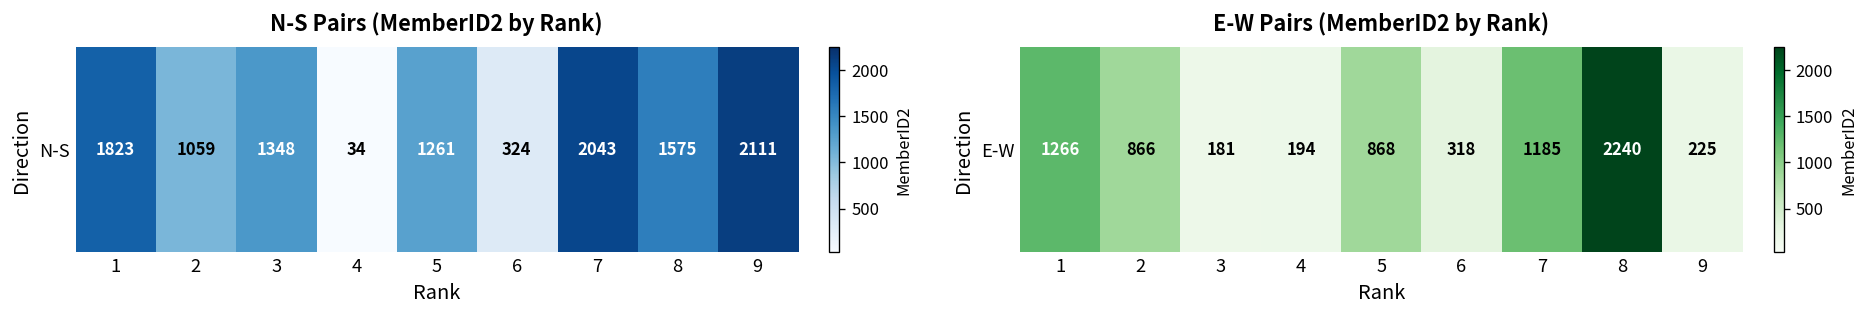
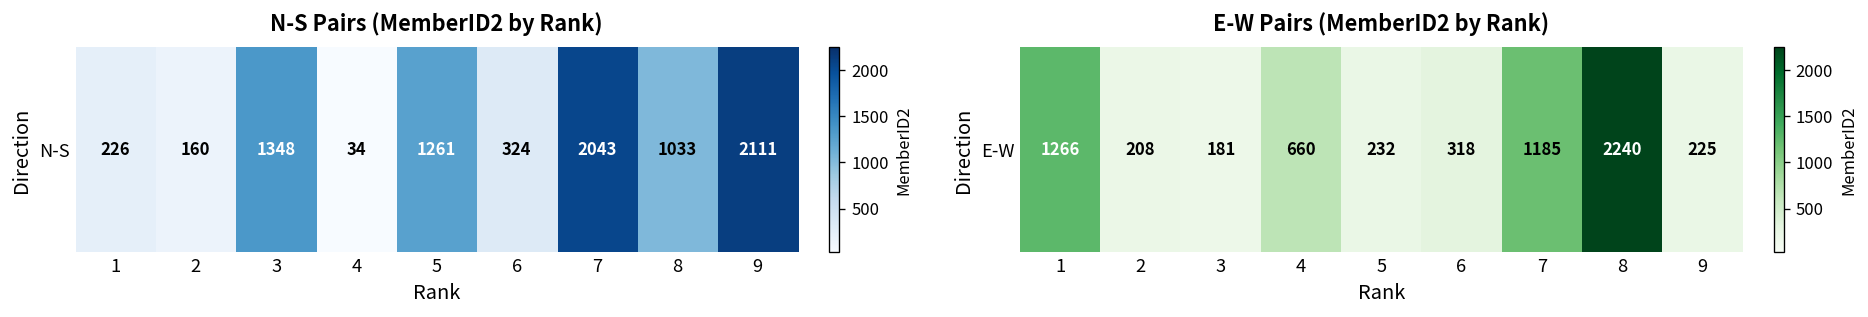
N-S Pairs (MemberID2 by Rank), N-S, 1: 1823 -> 226
N-S Pairs (MemberID2 by Rank), N-S, 2: 1059 -> 160
N-S Pairs (MemberID2 by Rank), N-S, 8: 1575 -> 1033
E-W Pairs (MemberID2 by Rank), E-W, 2: 866 -> 208
E-W Pairs (MemberID2 by Rank), E-W, 4: 194 -> 660
E-W Pairs (MemberID2 by Rank), E-W, 5: 868 -> 232
